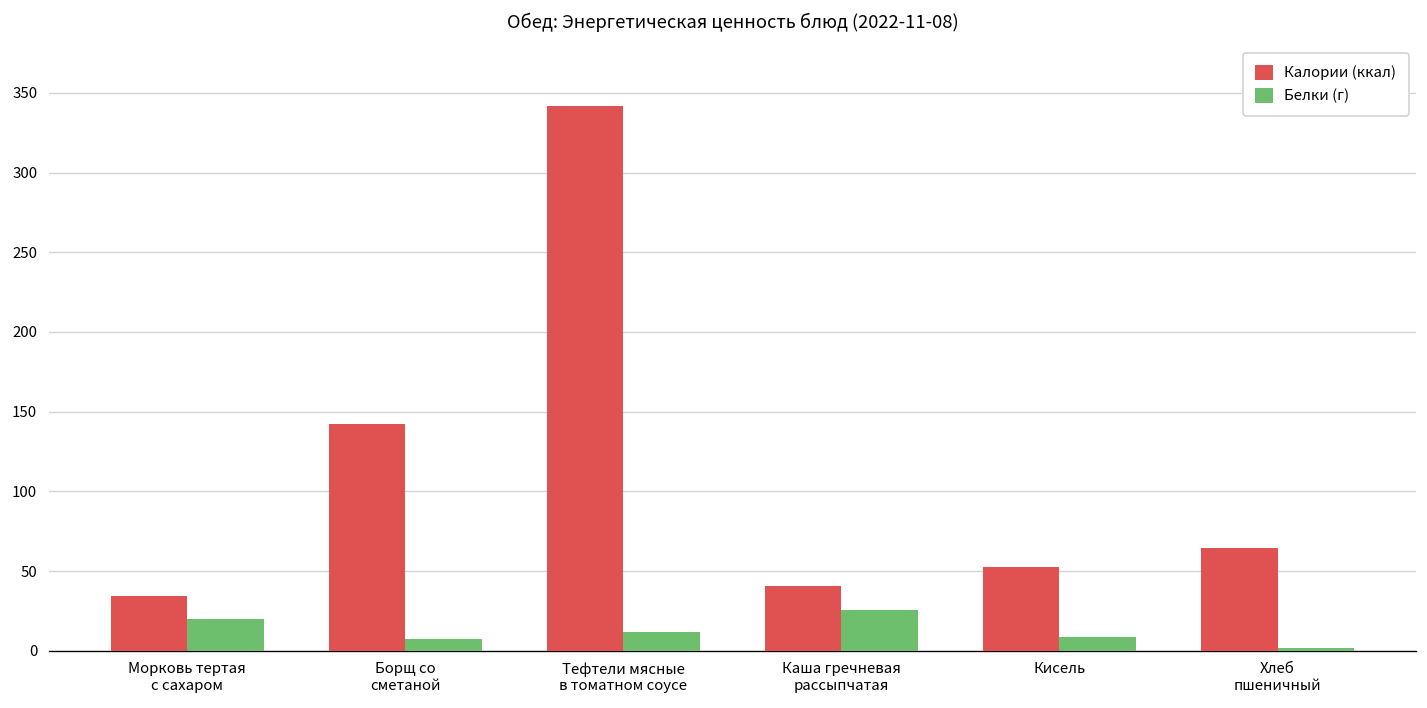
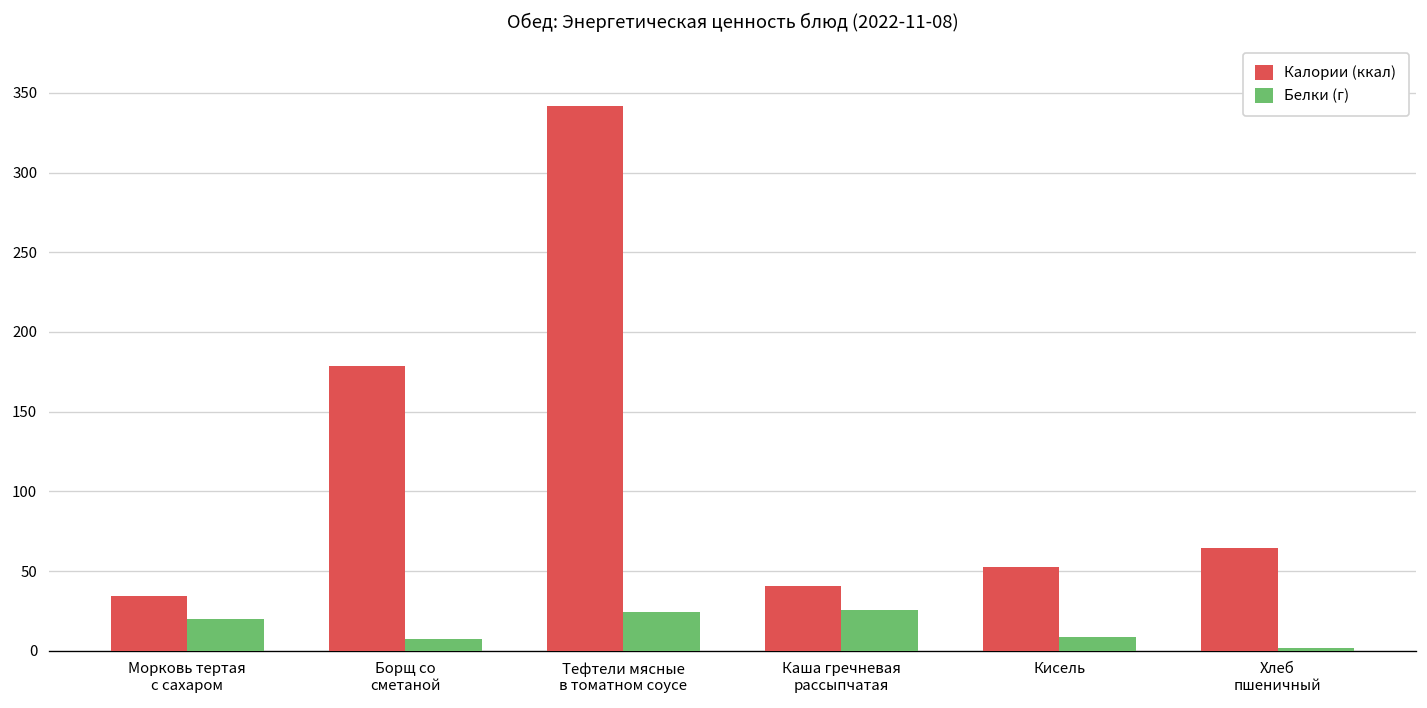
Калории (ккал), Борщ со сметаной: 143 -> 179
Белки (г), Тефтели мясные в томатном соусе: 12 -> 25
